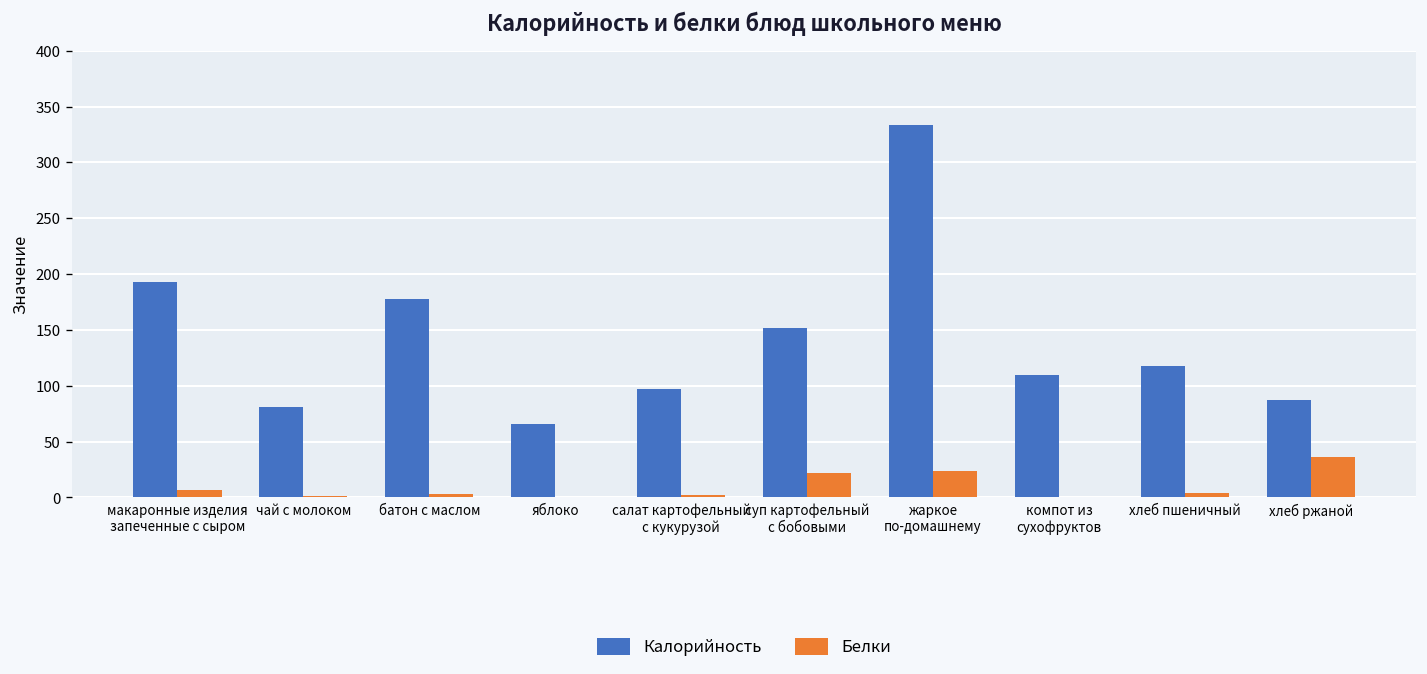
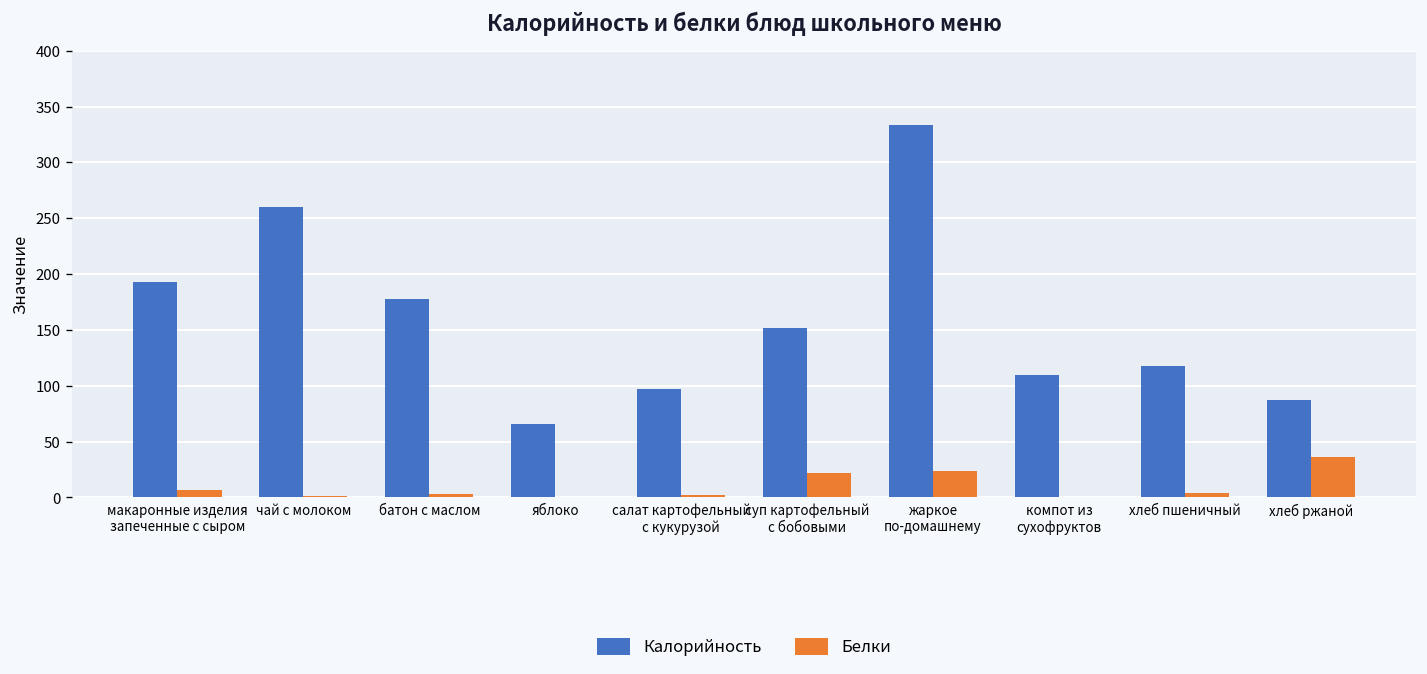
Калорийность, чай с молоком: 80 -> 260
